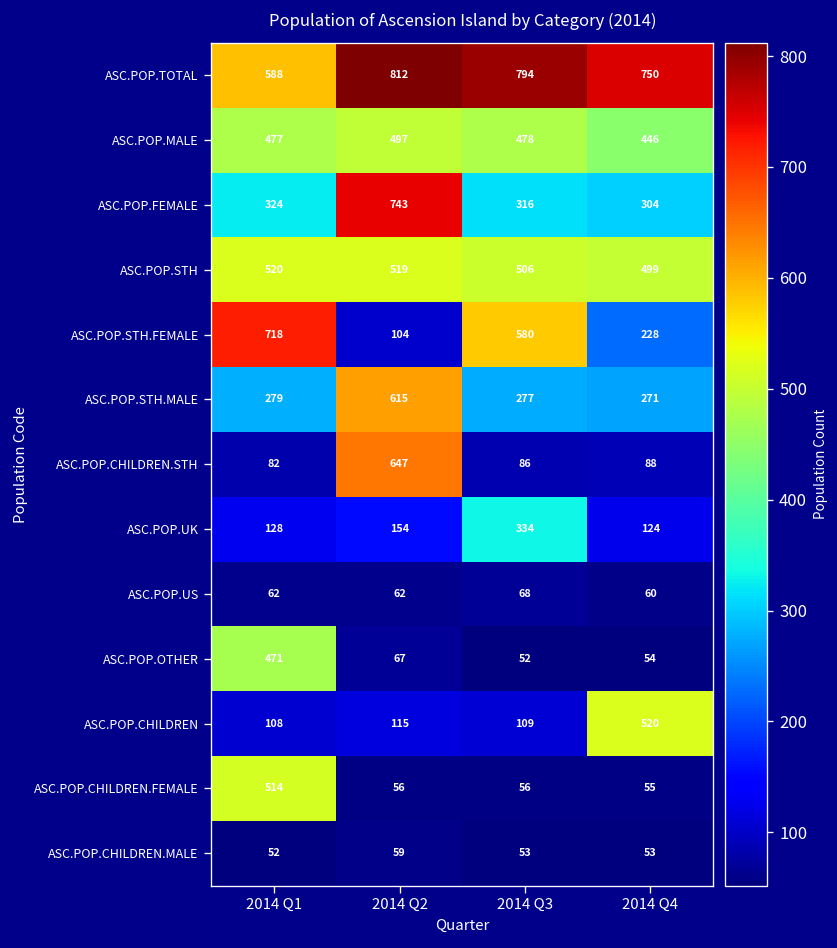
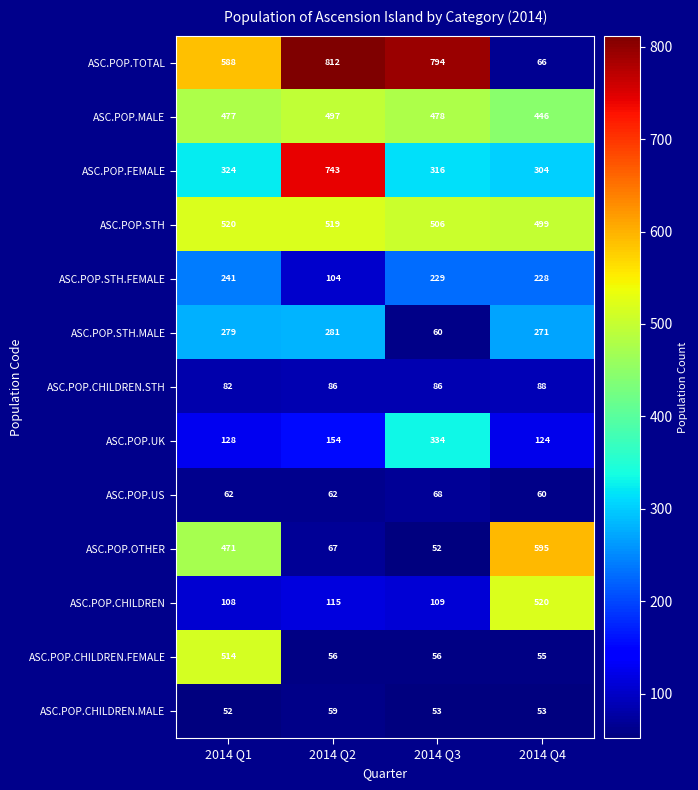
ASC.POP.TOTAL, 2014 Q4: 750 -> 66
ASC.POP.STH.FEMALE, 2014 Q1: 718 -> 241
ASC.POP.STH.FEMALE, 2014 Q3: 580 -> 229
ASC.POP.STH.MALE, 2014 Q2: 615 -> 281
ASC.POP.STH.MALE, 2014 Q3: 277 -> 60
ASC.POP.CHILDREN.STH, 2014 Q2: 647 -> 86
ASC.POP.OTHER, 2014 Q4: 54 -> 595
